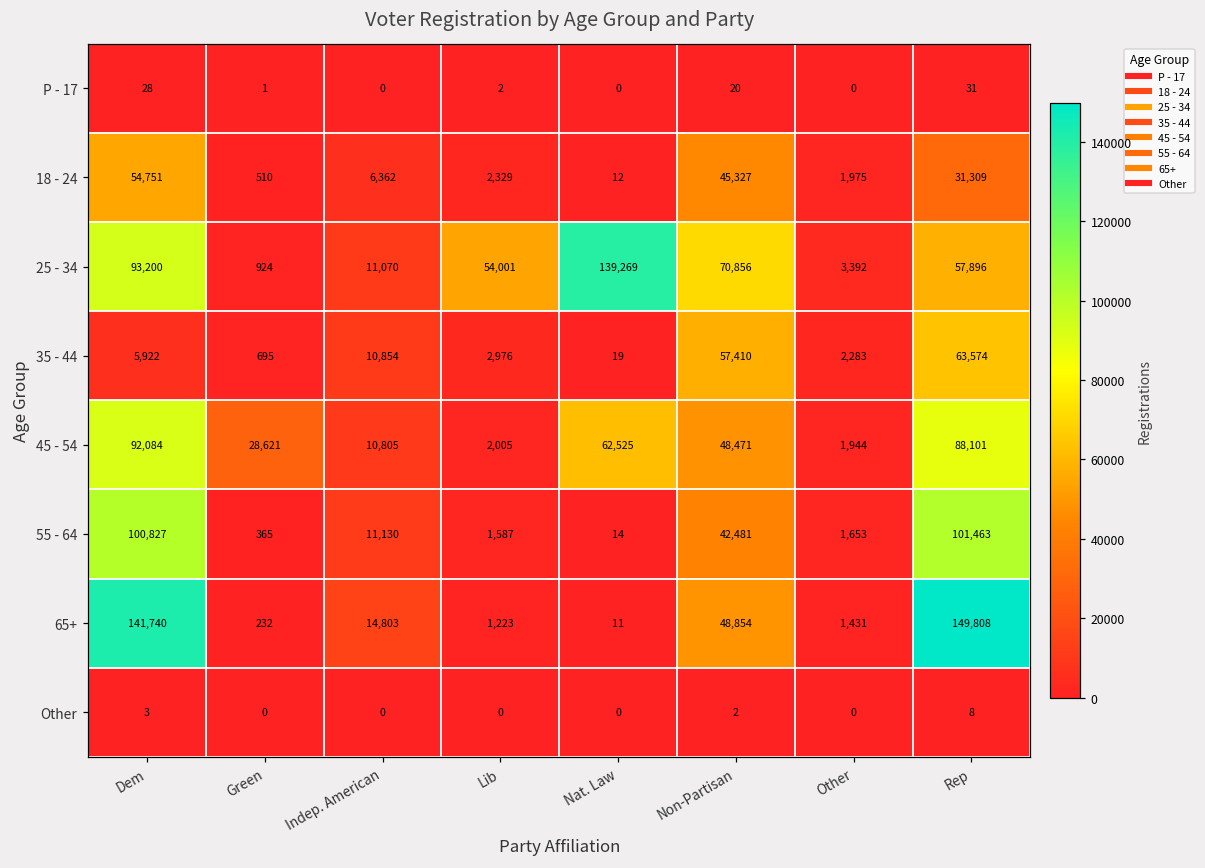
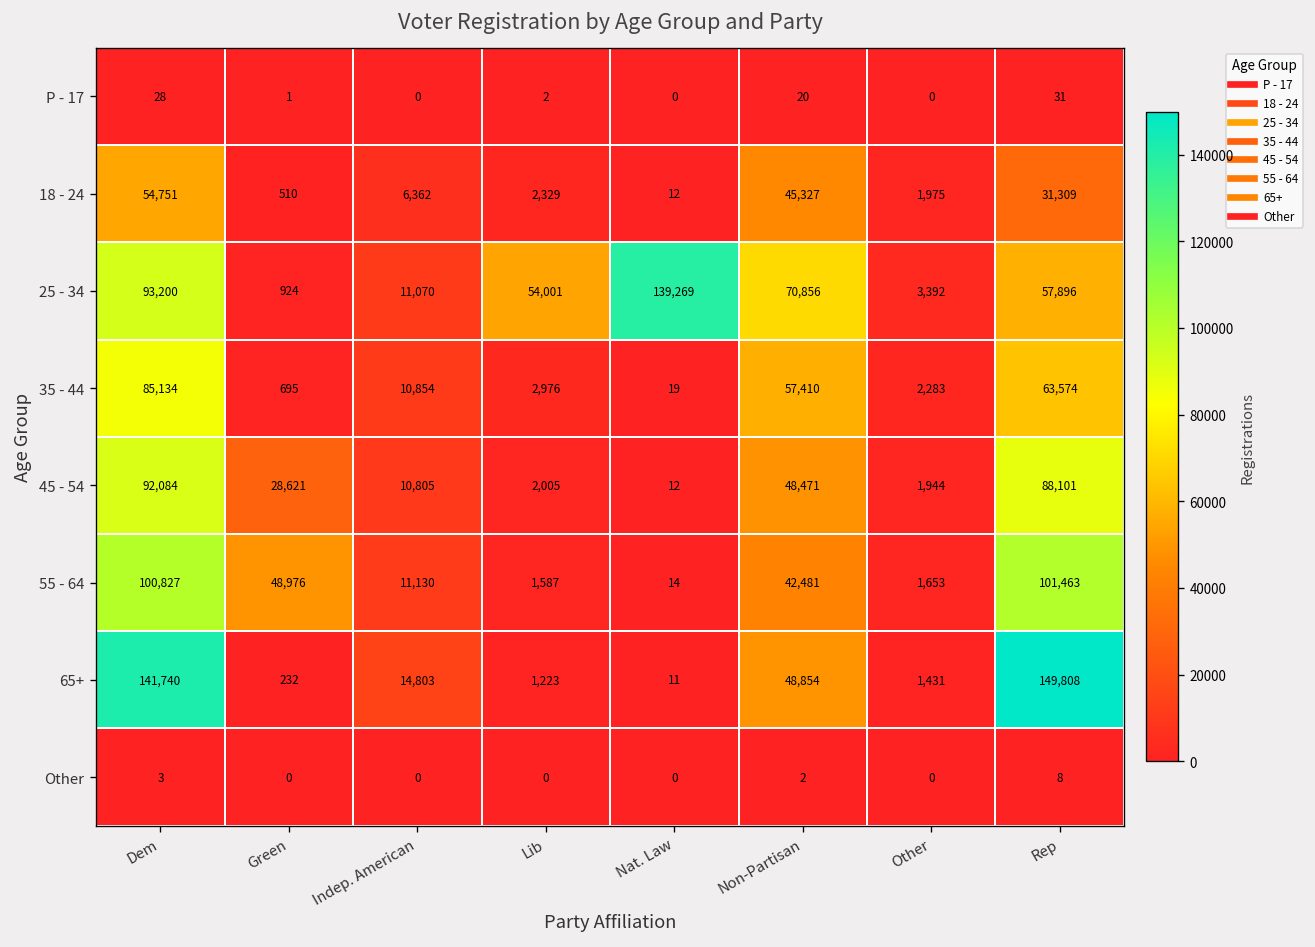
35 - 44, Dem: 5,922 -> 85,134
45 - 54, Nat. Law: 62,525 -> 12
55 - 64, Green: 365 -> 48,976
